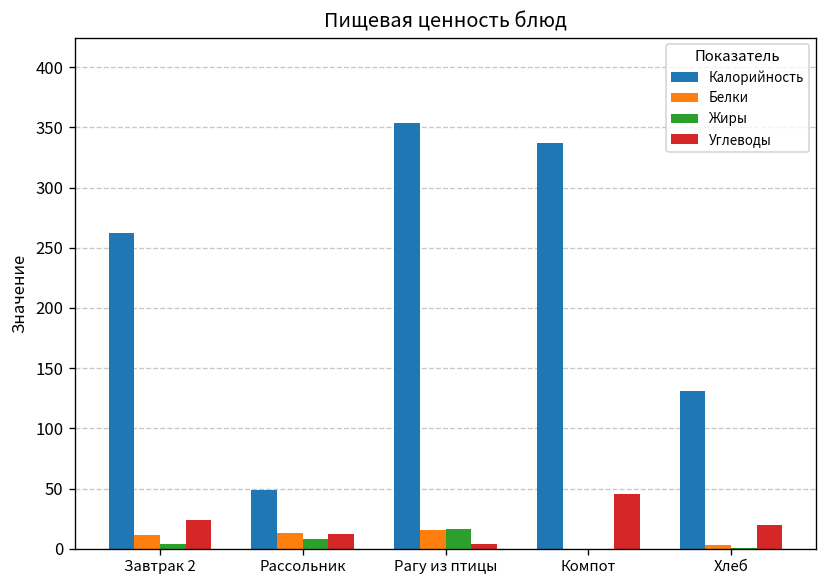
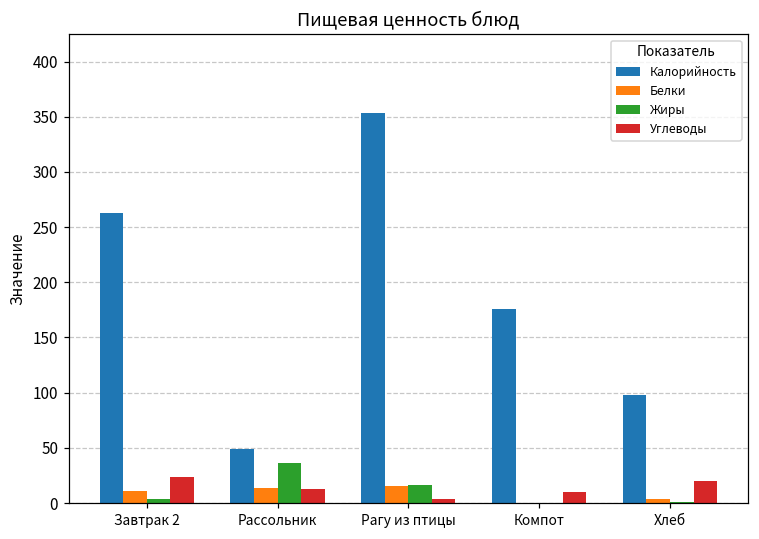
Жиры, Рассольник: 8 -> 36
Калорийность, Компот: 337 -> 176
Углеводы, Компот: 46 -> 10
Калорийность, Хлеб: 131 -> 98
